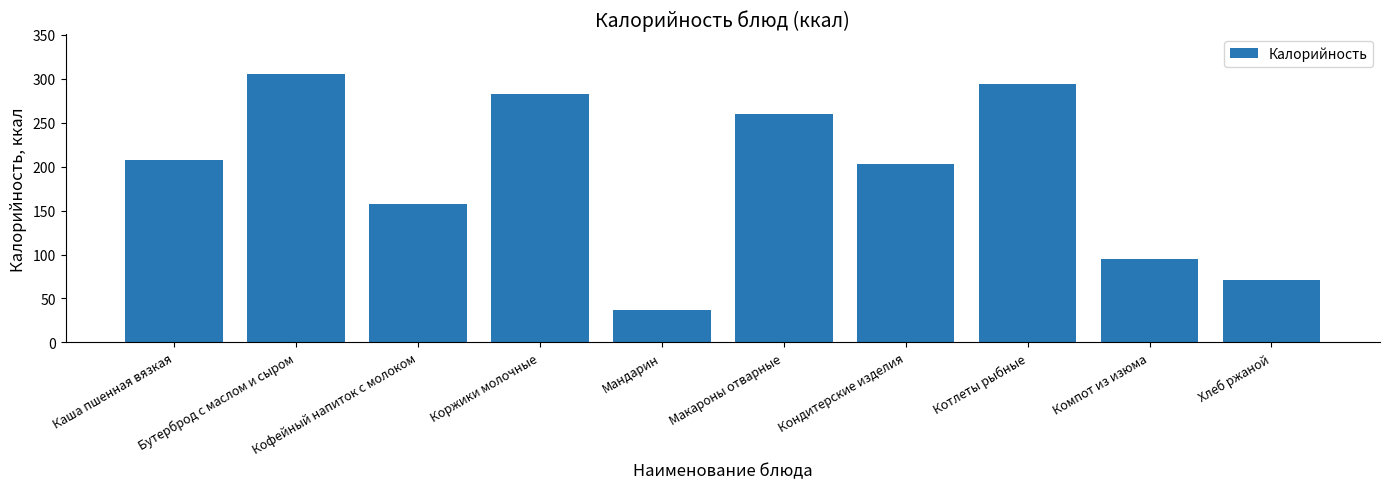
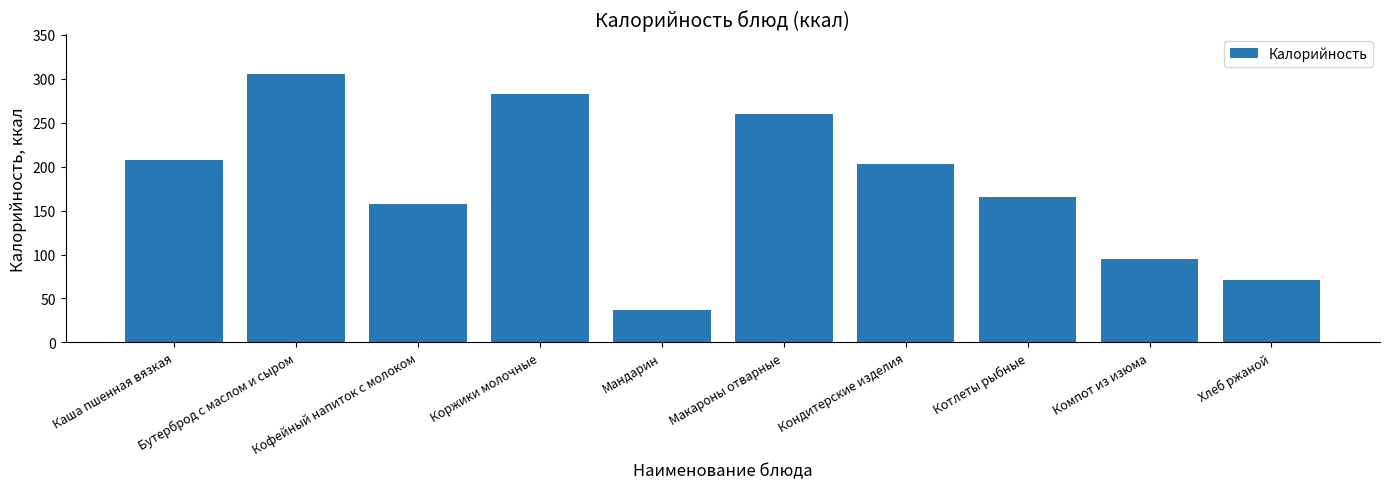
Котлеты рыбные: 290 -> 170
